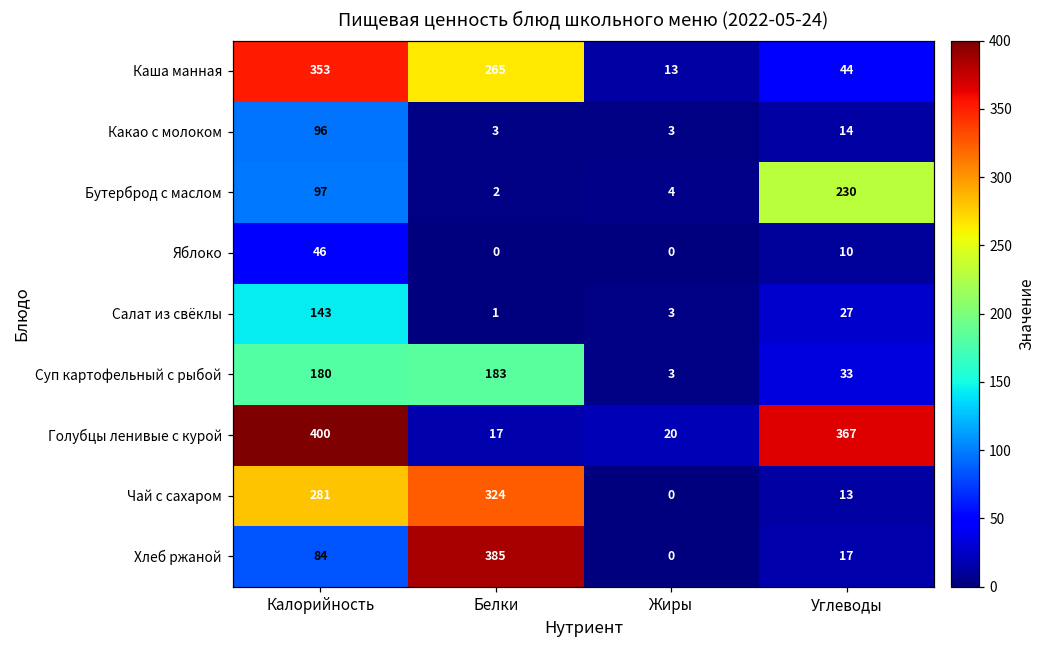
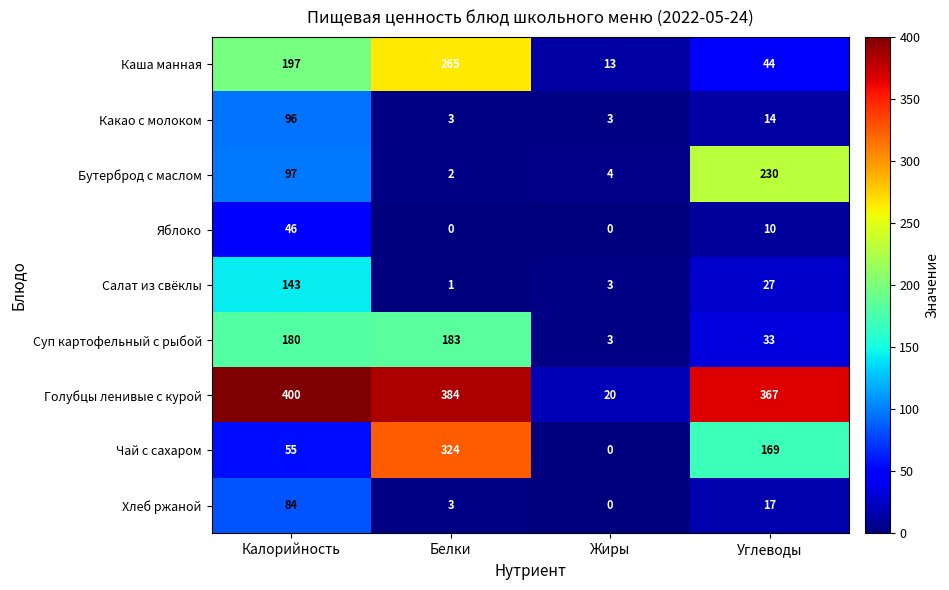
Каша манная, Калорийность: 353 -> 197
Голубцы ленивые с курой, Белки: 17 -> 384
Чай с сахаром, Калорийность: 281 -> 55
Чай с сахаром, Углеводы: 13 -> 169
Хлеб ржаной, Белки: 385 -> 3
